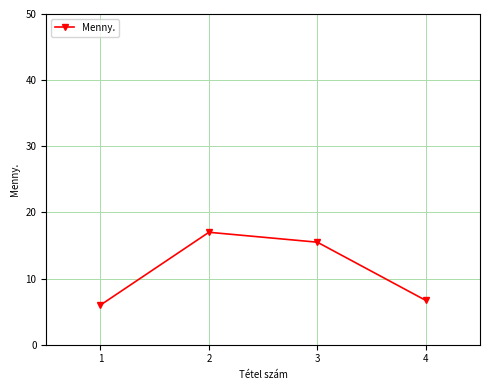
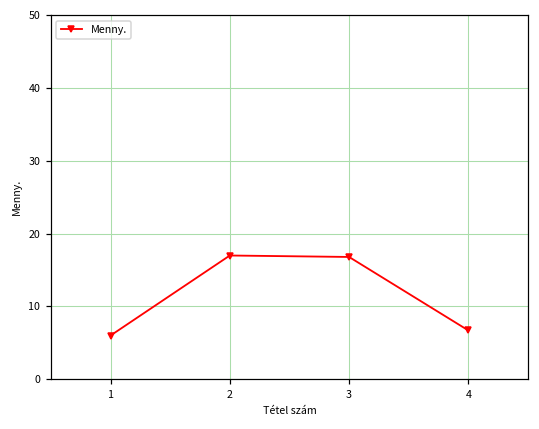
3: 16 -> 17
